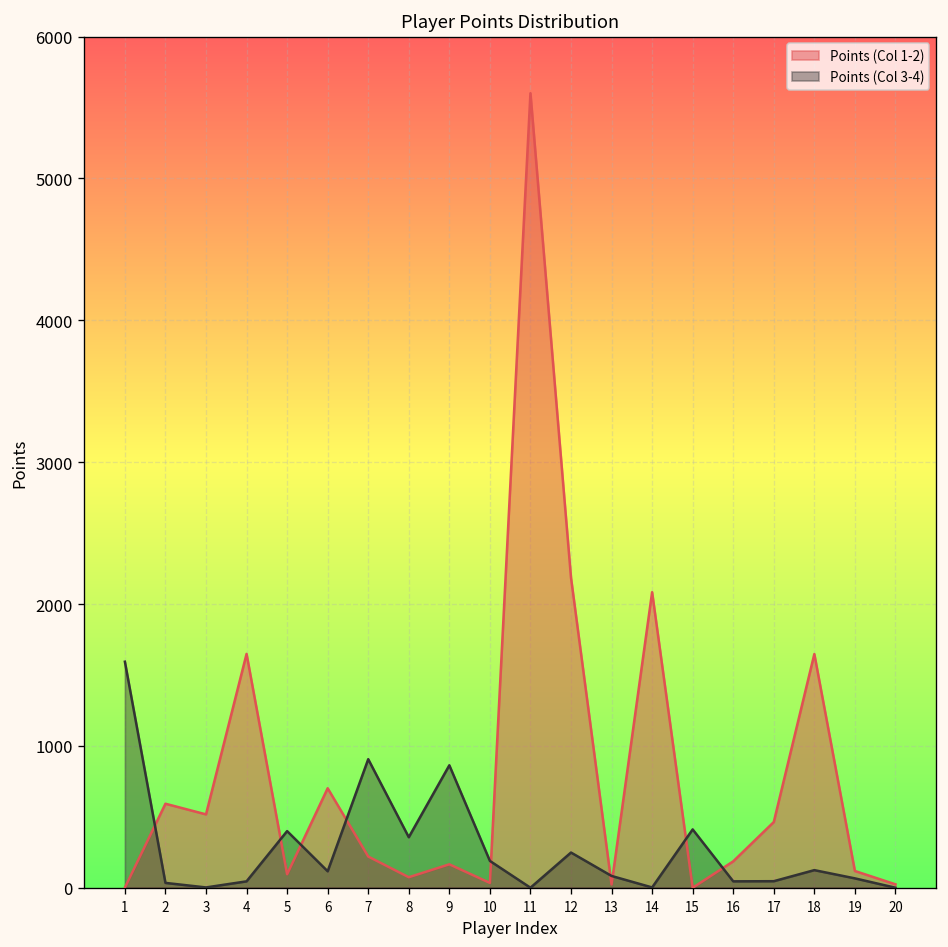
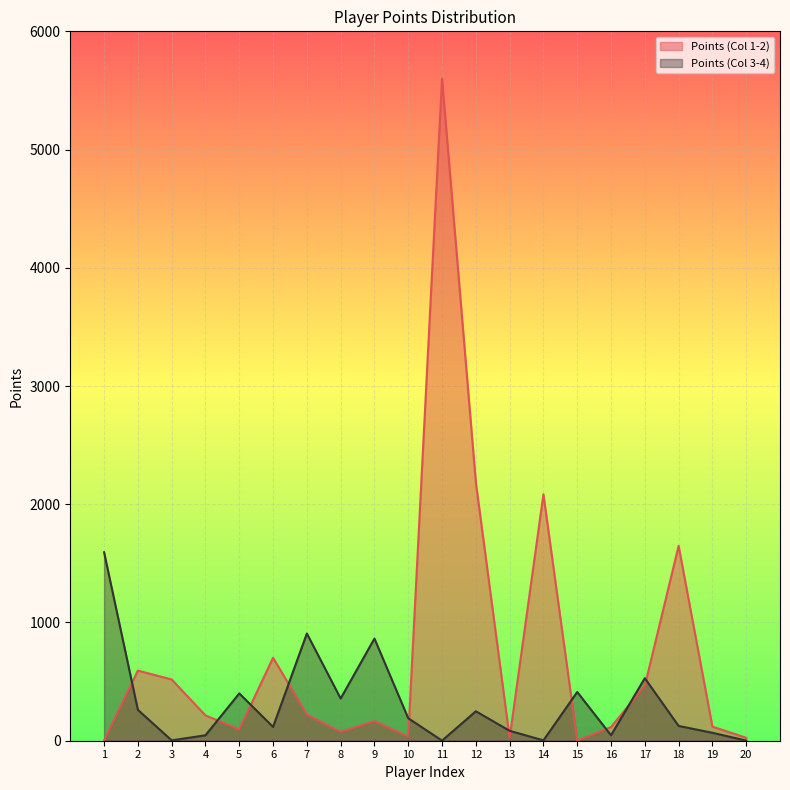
Points (Col 3-4), 2: 40 -> 260
Points (Col 1-2), 4: 1650 -> 210
Points (Col 1-2), 16: 190 -> 120
Points (Col 3-4), 17: 50 -> 530
